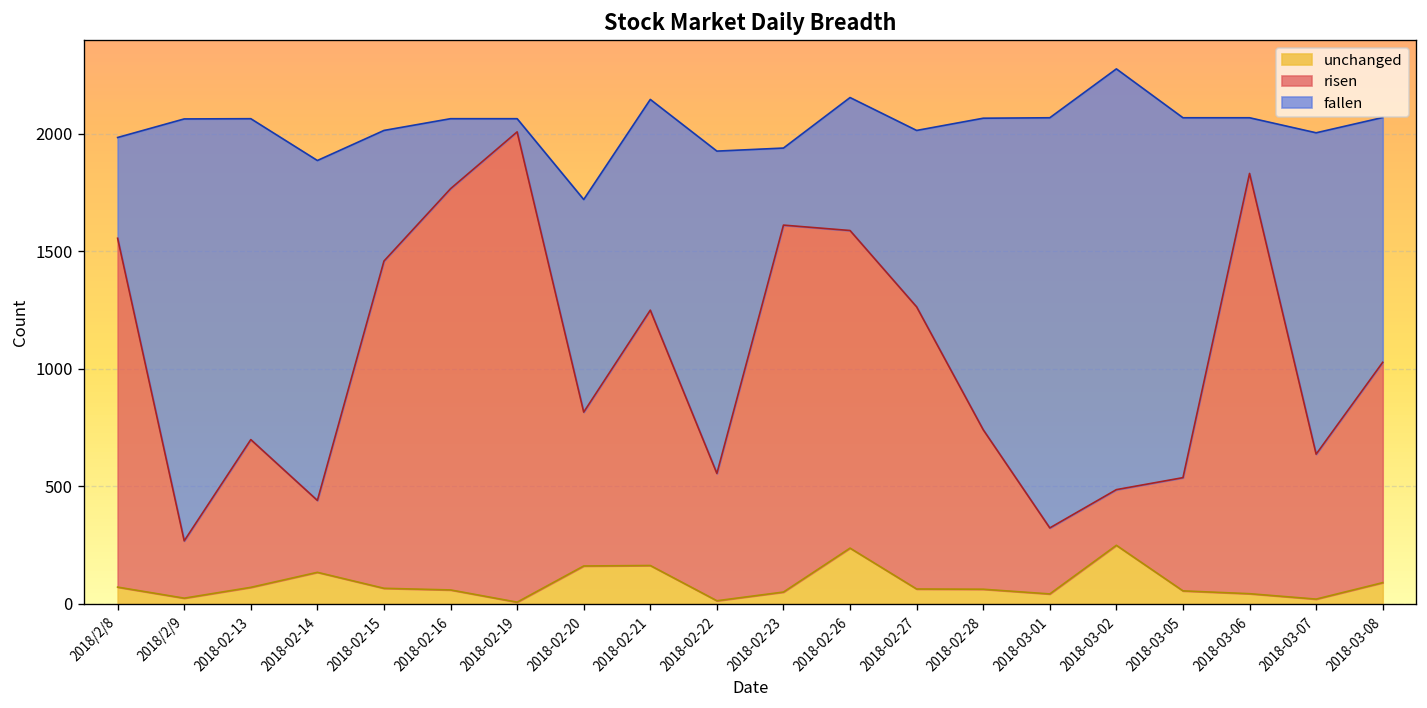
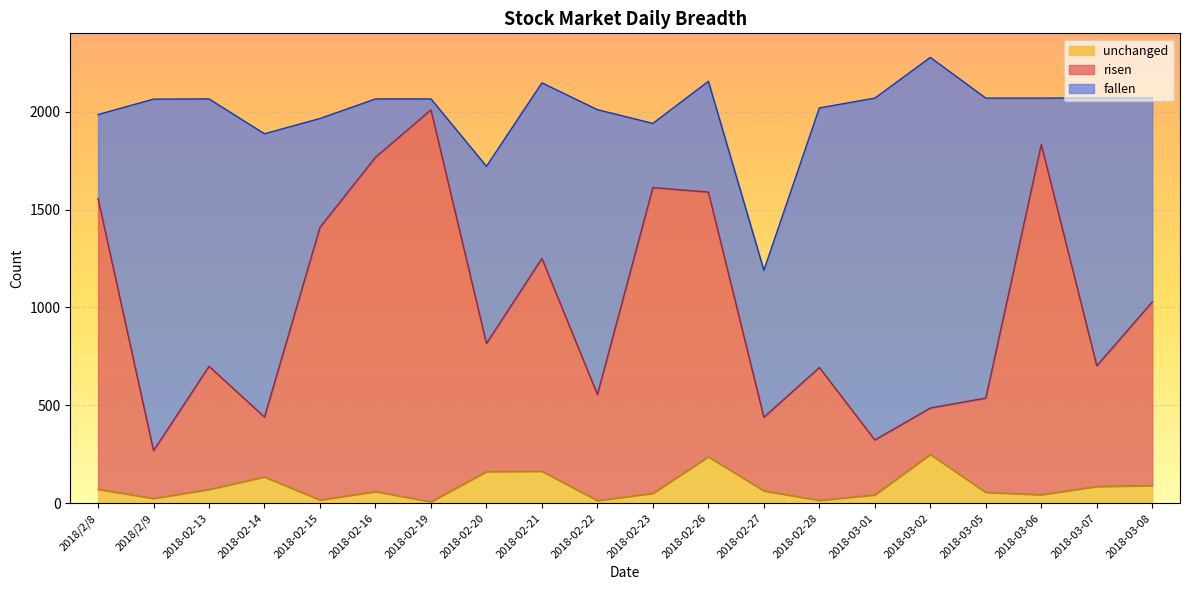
unchanged, 2018-02-15: 70 -> 20
fallen, 2018-02-22: 1370 -> 1460
risen, 2018-02-27: 1200 -> 380
unchanged, 2018-02-28: 60 -> 10
unchanged, 2018-03-07: 20 -> 90
